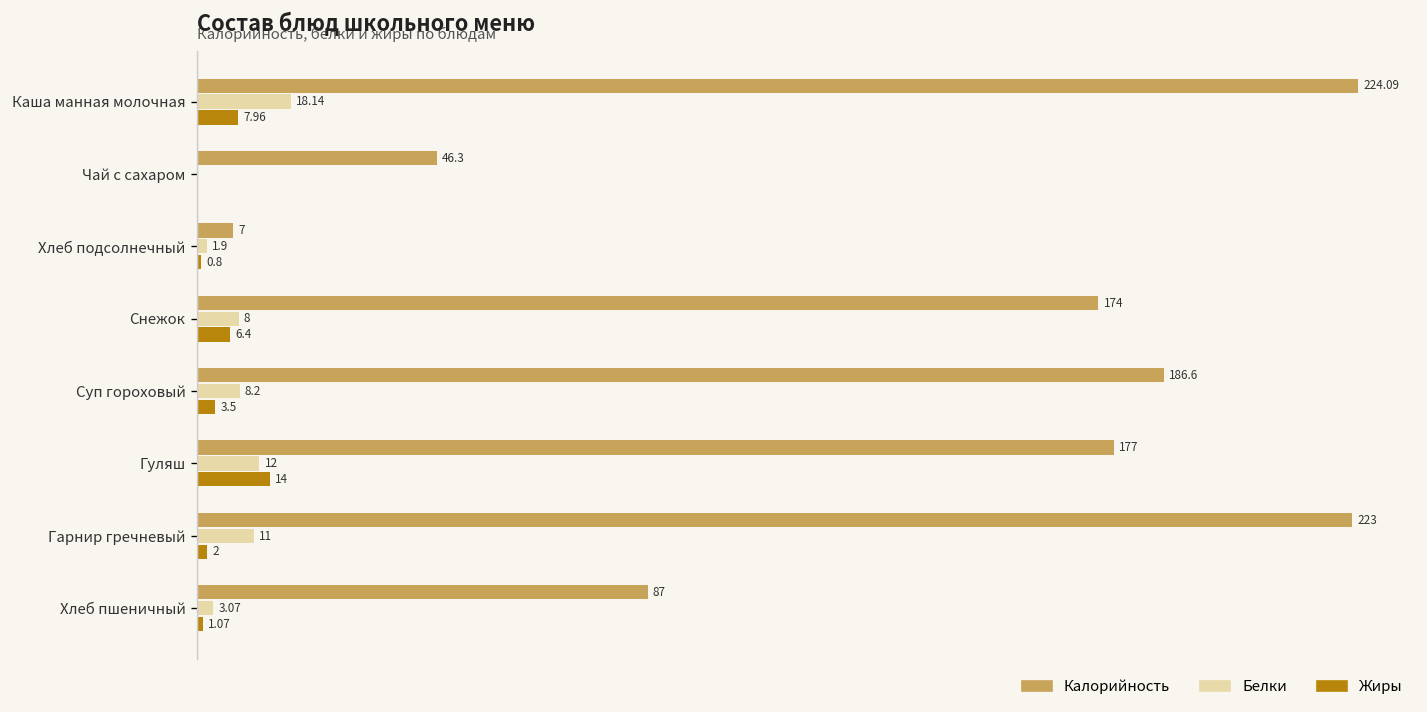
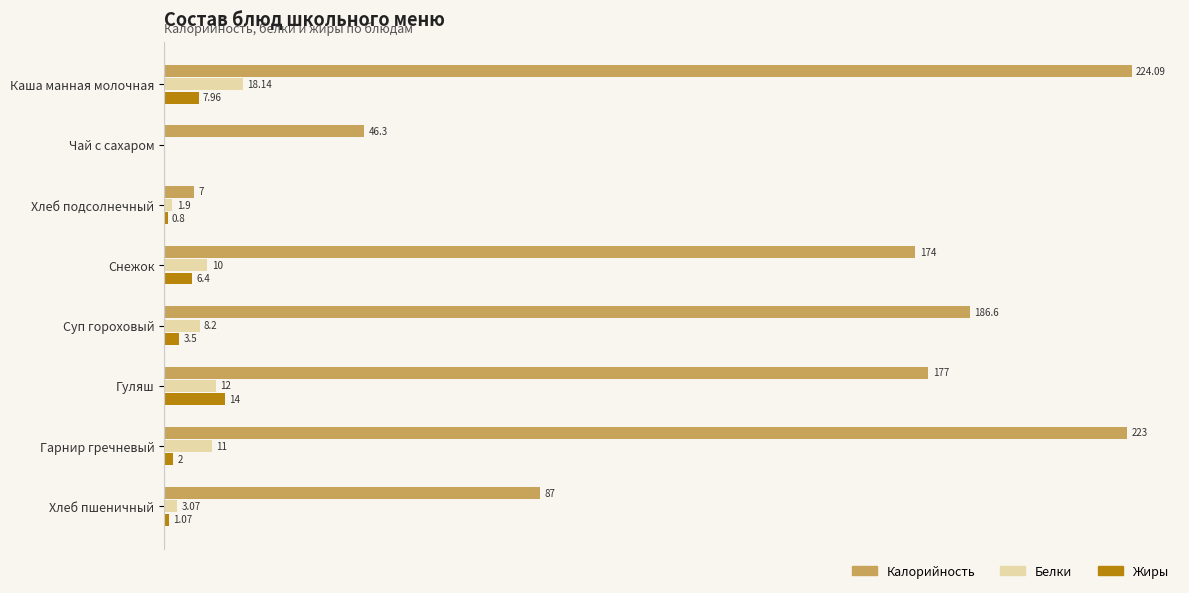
Белки, Снежок: 8 -> 10
